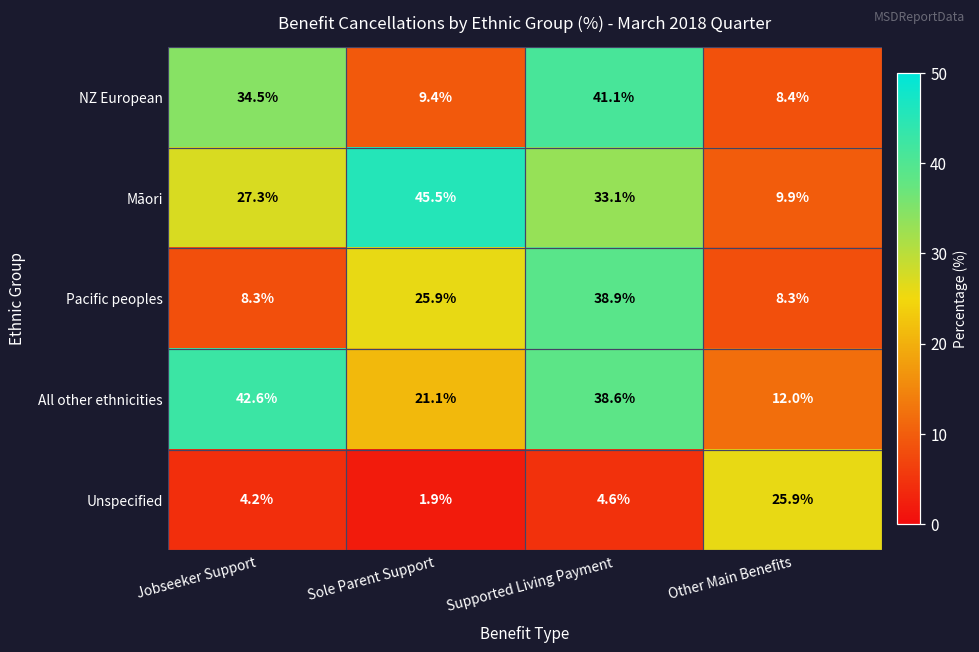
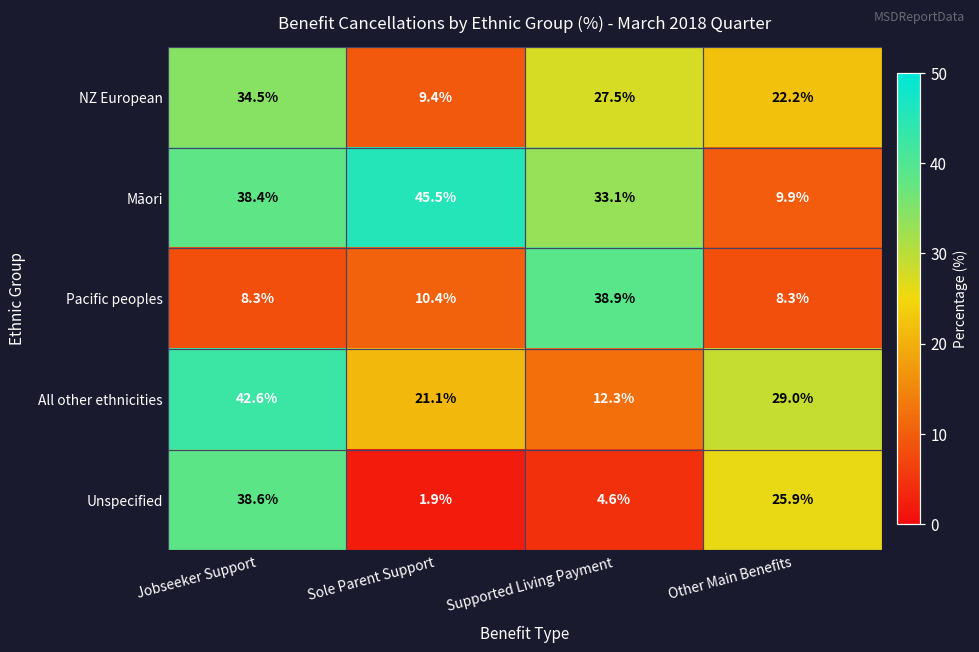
NZ European, Supported Living Payment: 41.1% -> 27.5%
NZ European, Other Main Benefits: 8.4% -> 22.2%
Māori, Jobseeker Support: 27.3% -> 38.4%
Pacific peoples, Sole Parent Support: 25.9% -> 10.4%
All other ethnicities, Supported Living Payment: 38.6% -> 12.3%
All other ethnicities, Other Main Benefits: 12.0% -> 29.0%
Unspecified, Jobseeker Support: 4.2% -> 38.6%
